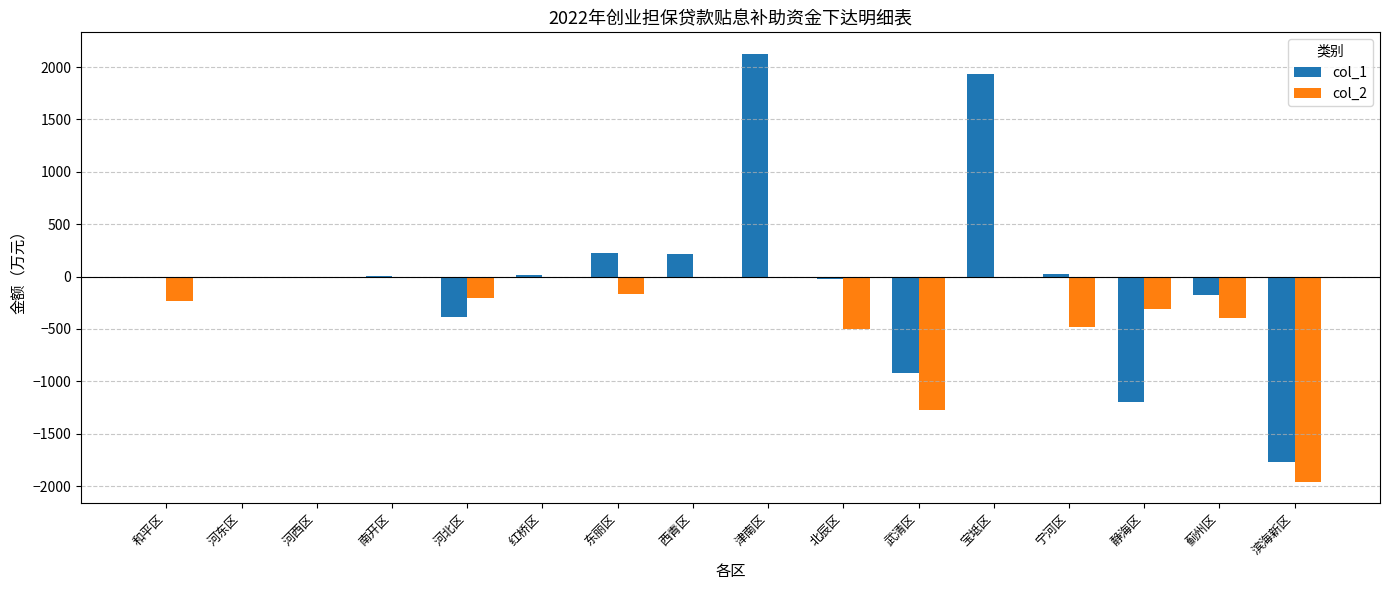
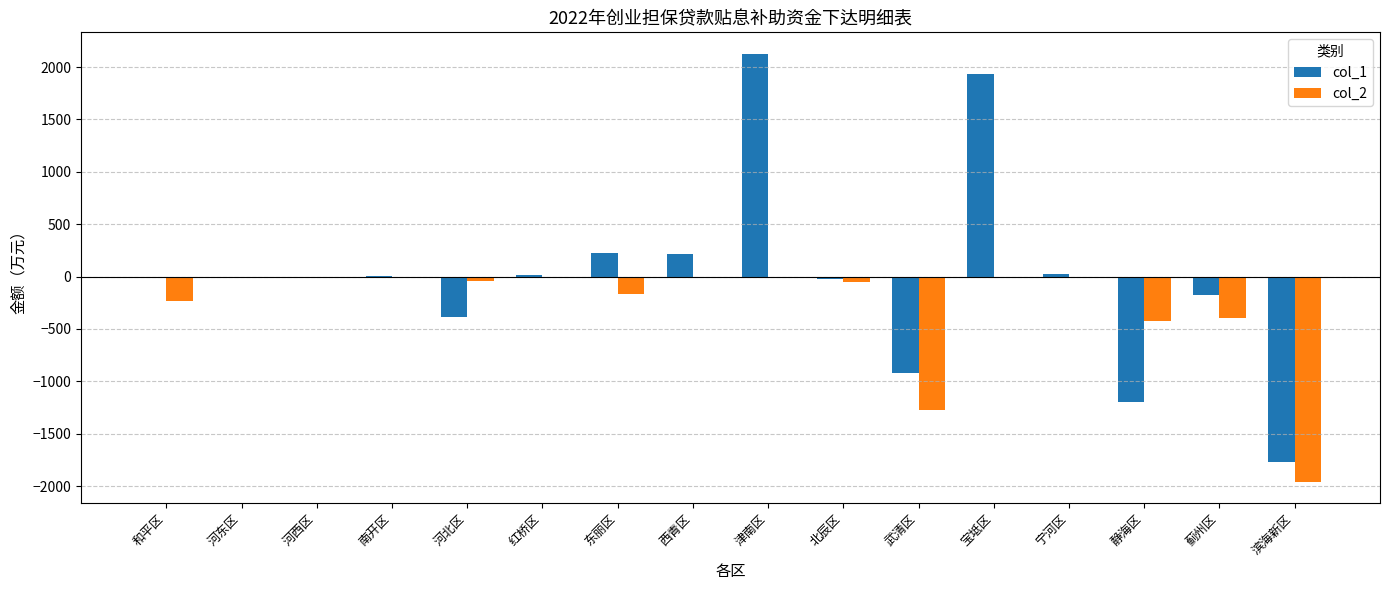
col_2, 河北区: -210 -> -40
col_2, 北辰区: -500 -> -60
col_2, 宁河区: -480 -> 0
col_2, 静海区: -310 -> -420
